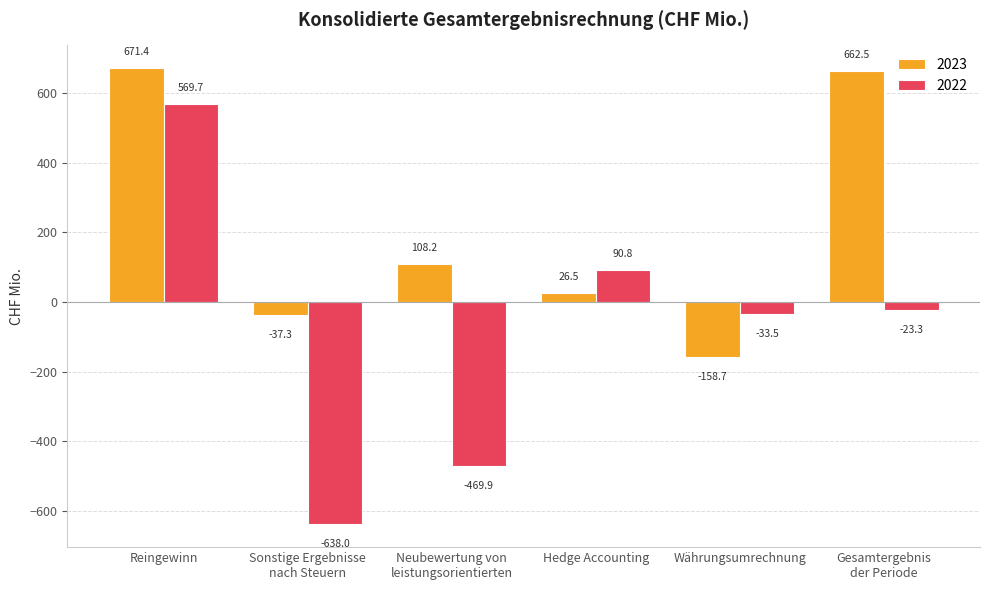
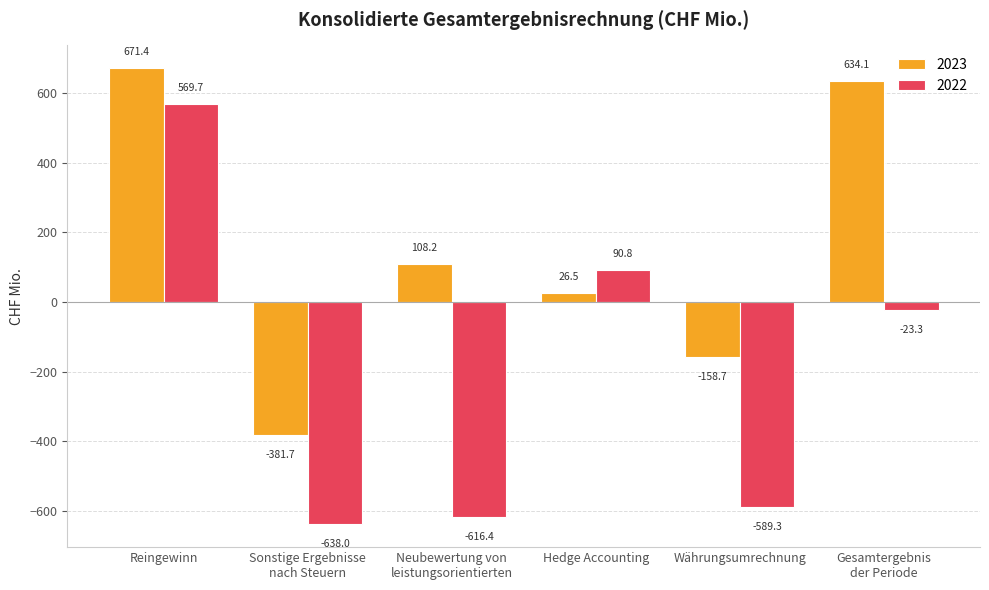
2023, Sonstige Ergebnisse nach Steuern: -37.3 -> -381.7
2022, Neubewertung von leistungsorientierten: -469.9 -> -616.4
2022, Währungsumrechnung: -33.5 -> -589.3
2023, Gesamtergebnis der Periode: 662.5 -> 634.1
